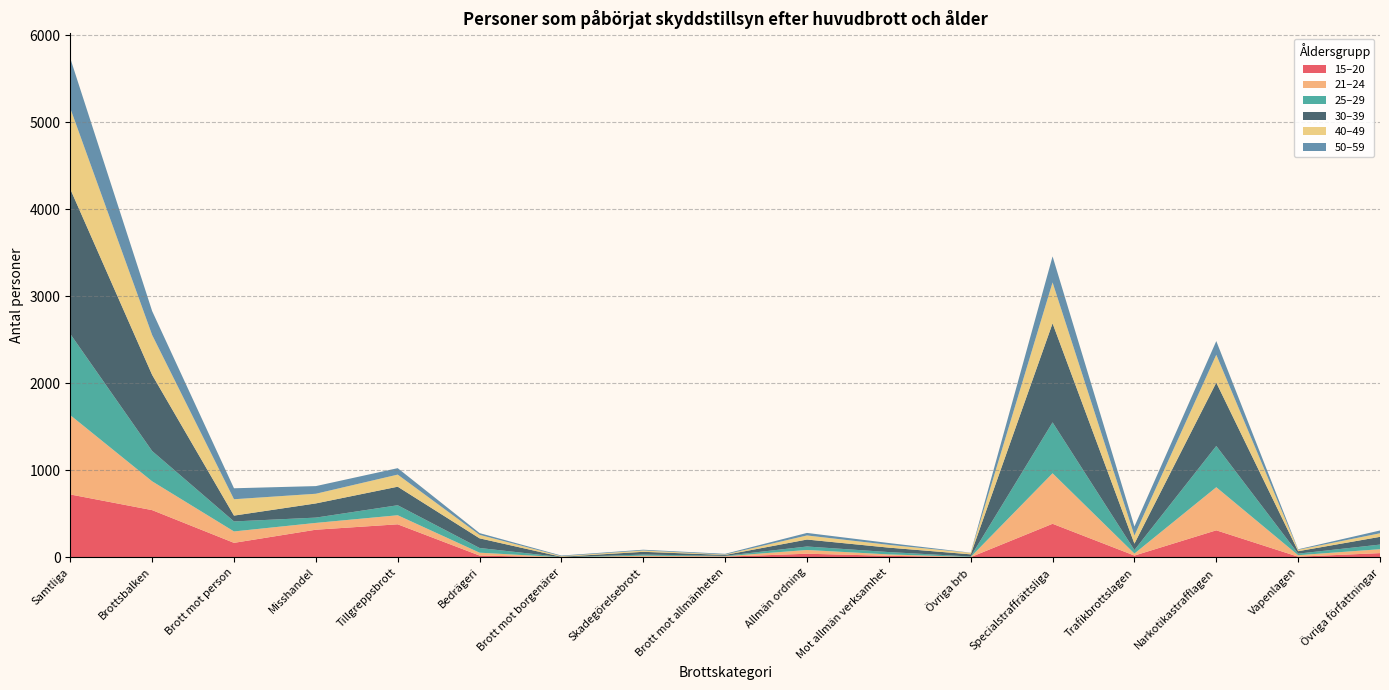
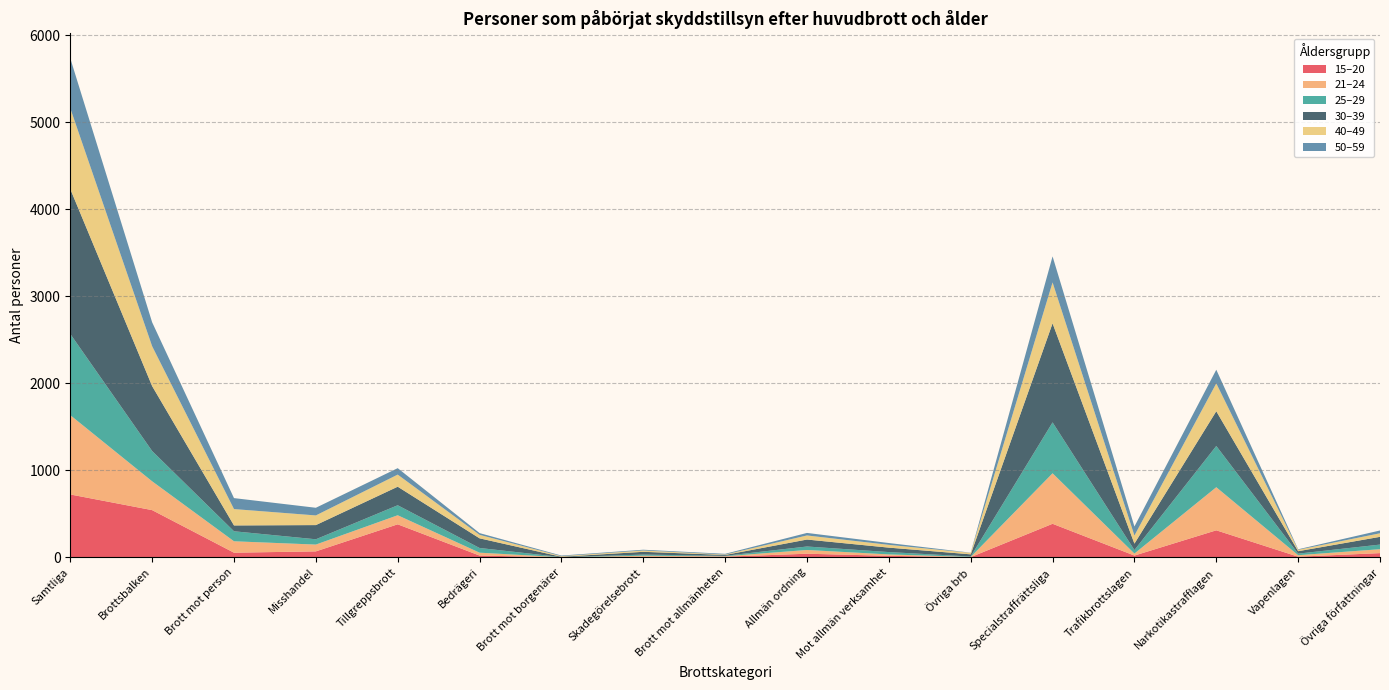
30–39, Brottsbalken: 900 -> 700
15–20, Brott mot person: 200 -> 100
15–20, Misshandel: 300 -> 100
30–39, Narkotikastrafflagen: 700 -> 400
